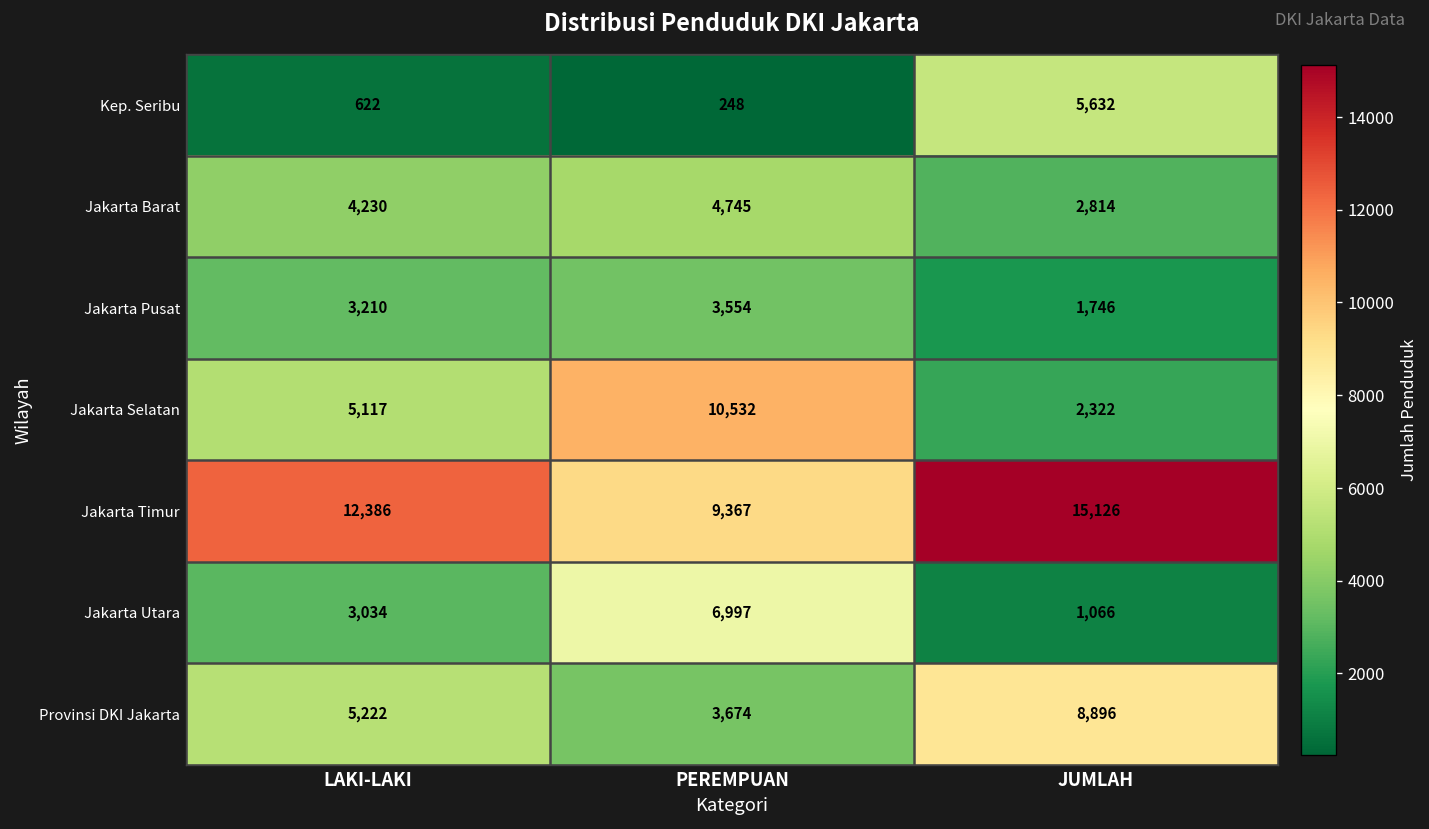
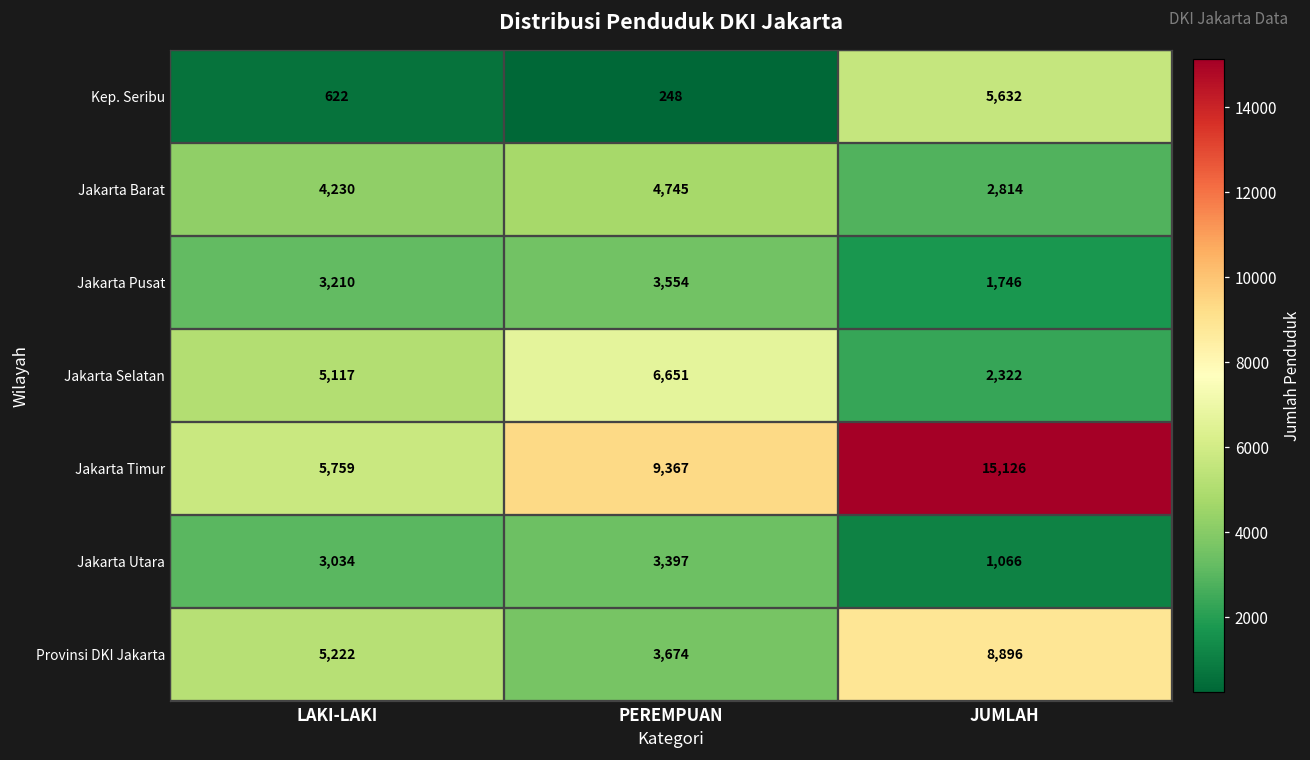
Jakarta Selatan, PEREMPUAN: 10,532 -> 6,651
Jakarta Timur, LAKI-LAKI: 12,386 -> 5,759
Jakarta Utara, PEREMPUAN: 6,997 -> 3,397
